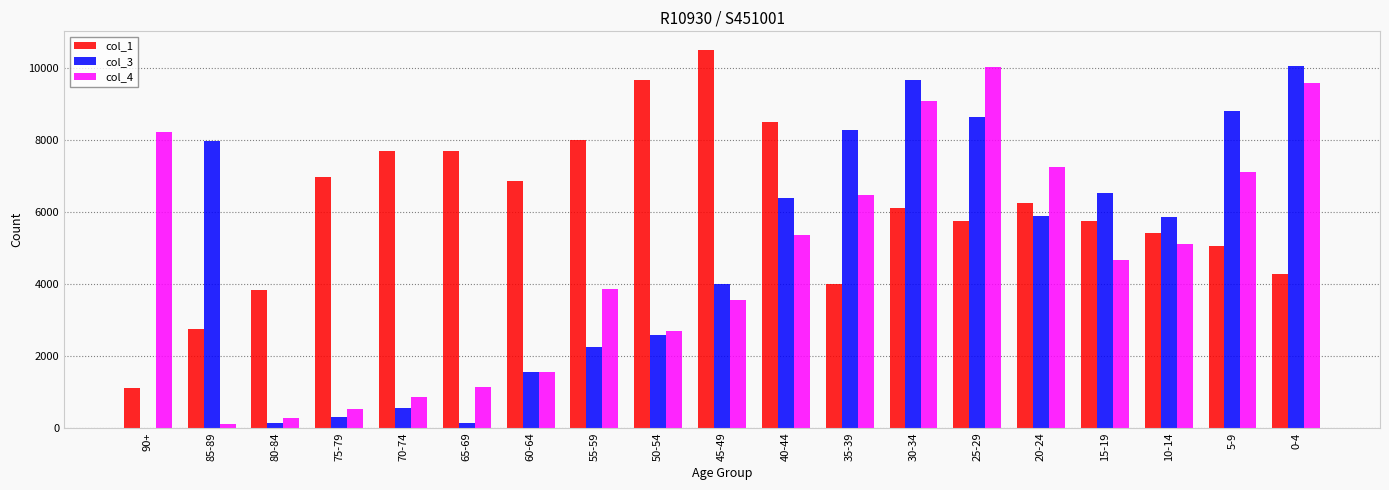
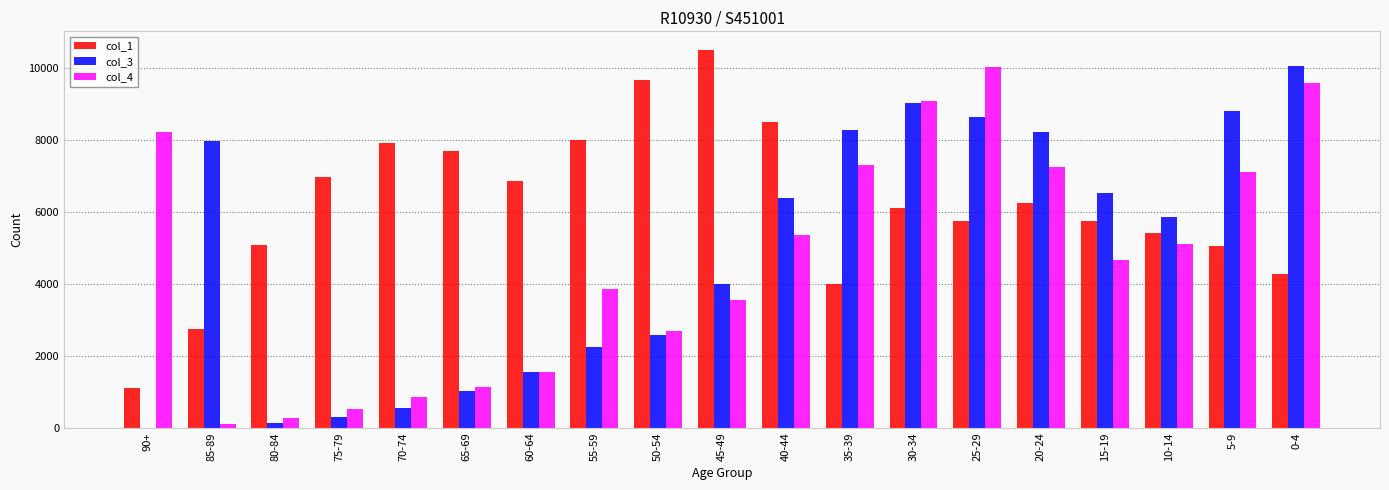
col_1, 80-84: 3800 -> 5100
col_1, 70-74: 7700 -> 7900
col_3, 65-69: 100 -> 1000
col_4, 35-39: 6500 -> 7300
col_3, 30-34: 9700 -> 9000
col_3, 20-24: 5900 -> 8200
